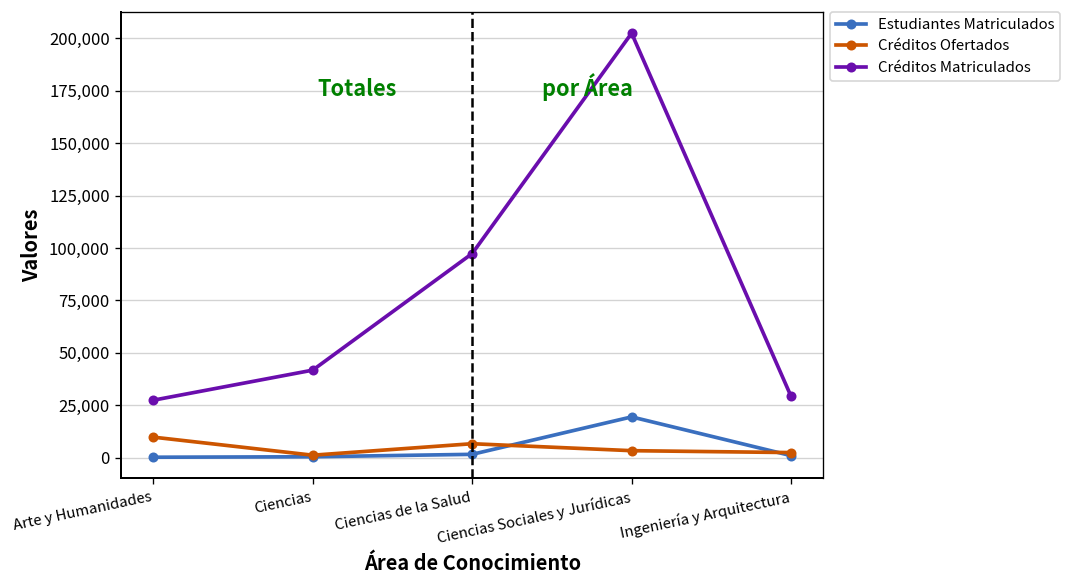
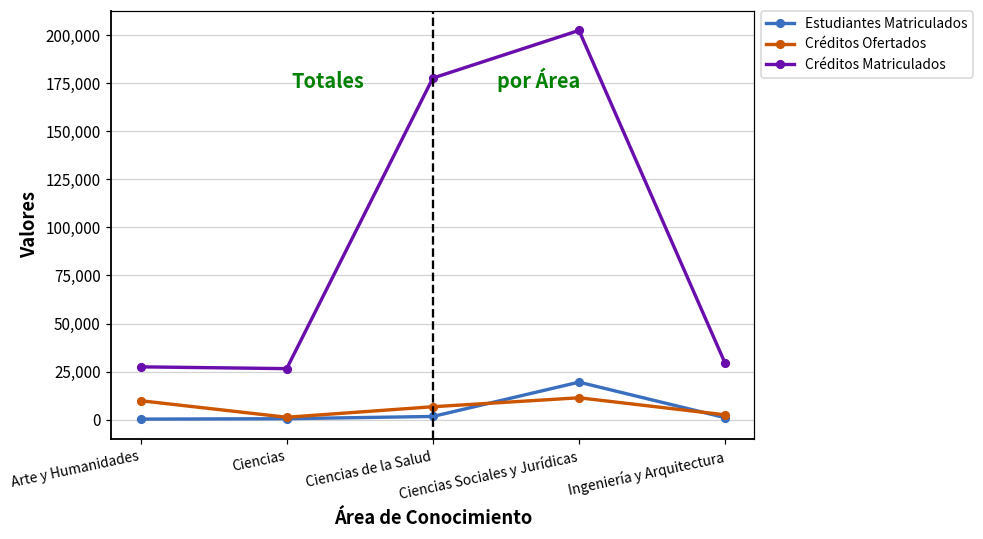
Créditos Matriculados, Ciencias: 42,000 -> 27,000
Créditos Matriculados, Ciencias de la Salud: 97,000 -> 178,000
Créditos Ofertados, Ciencias Sociales y Jurídicas: 3,000 -> 11,000
